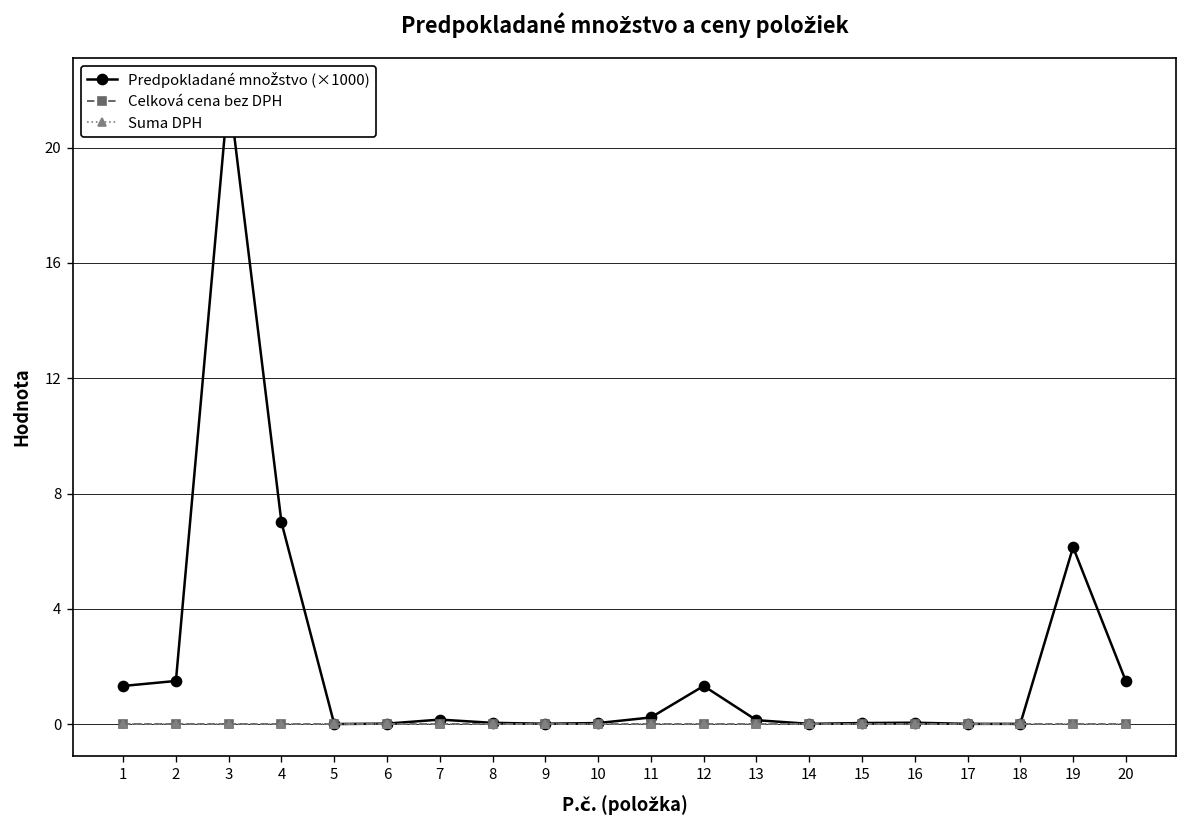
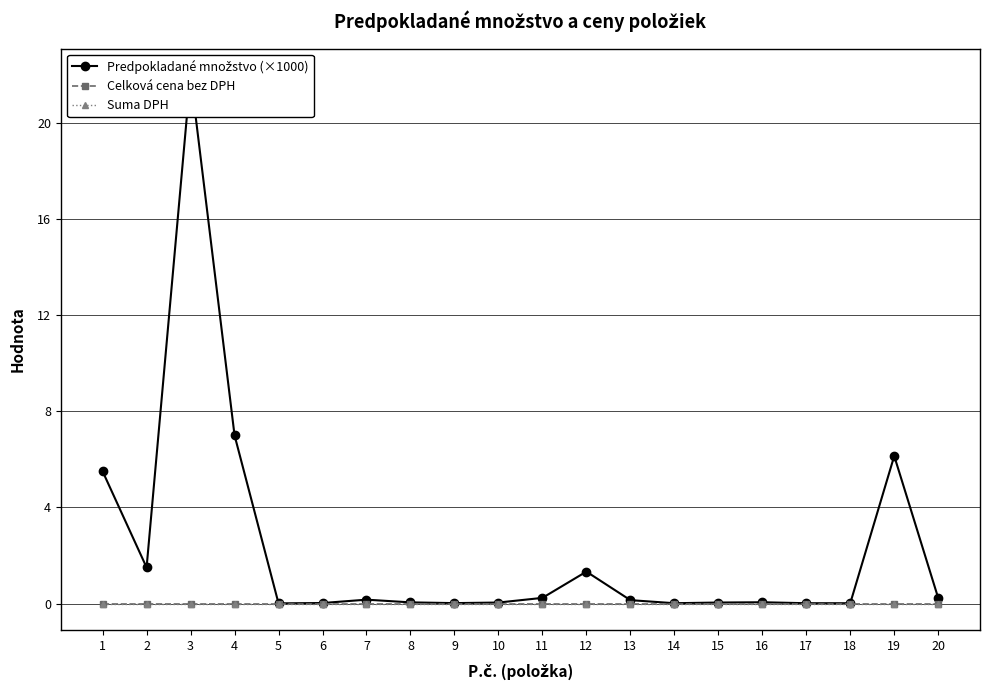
Predpokladané množstvo (×1000), 1: 1.3 -> 5.5
Predpokladané množstvo (×1000), 20: 1.5 -> 0.2
